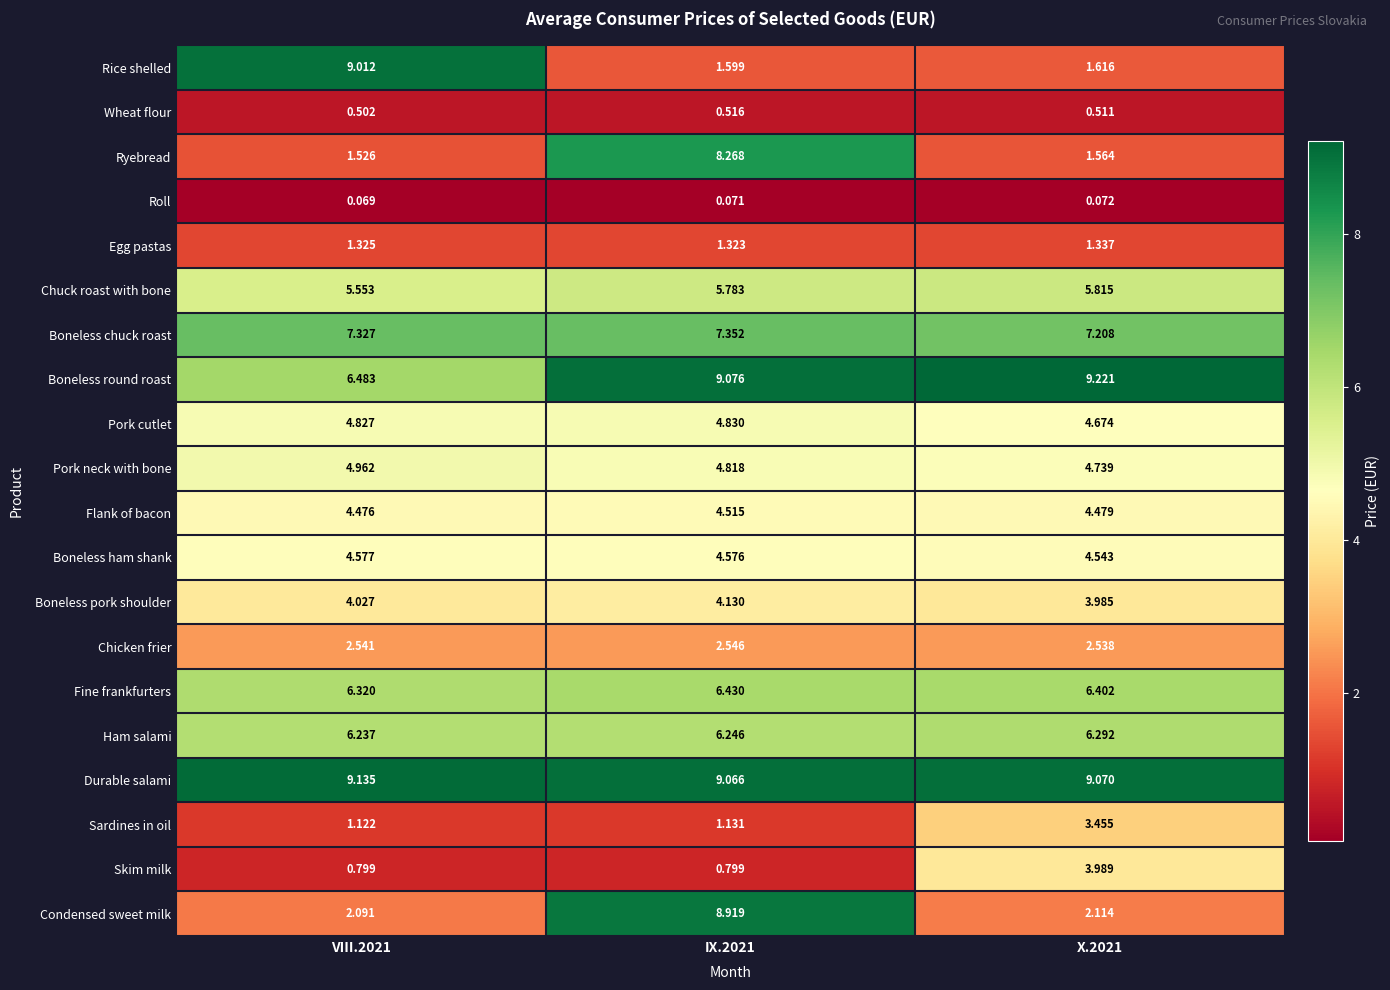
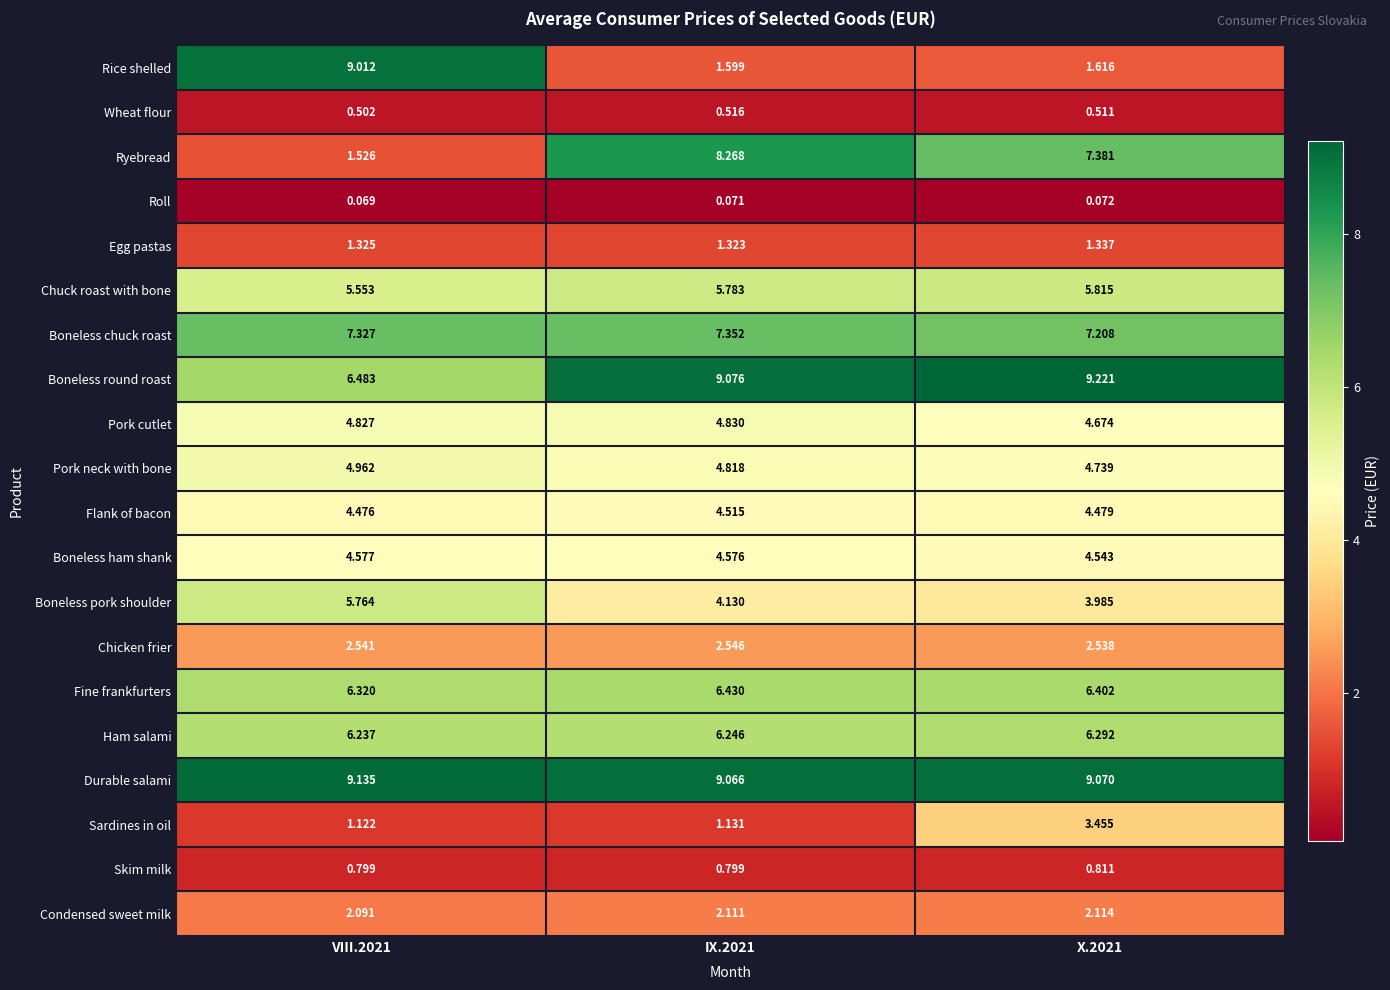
Ryebread, X.2021: 1.564 -> 7.381
Boneless pork shoulder, VIII.2021: 4.027 -> 5.764
Skim milk, X.2021: 3.989 -> 0.811
Condensed sweet milk, IX.2021: 8.919 -> 2.111
